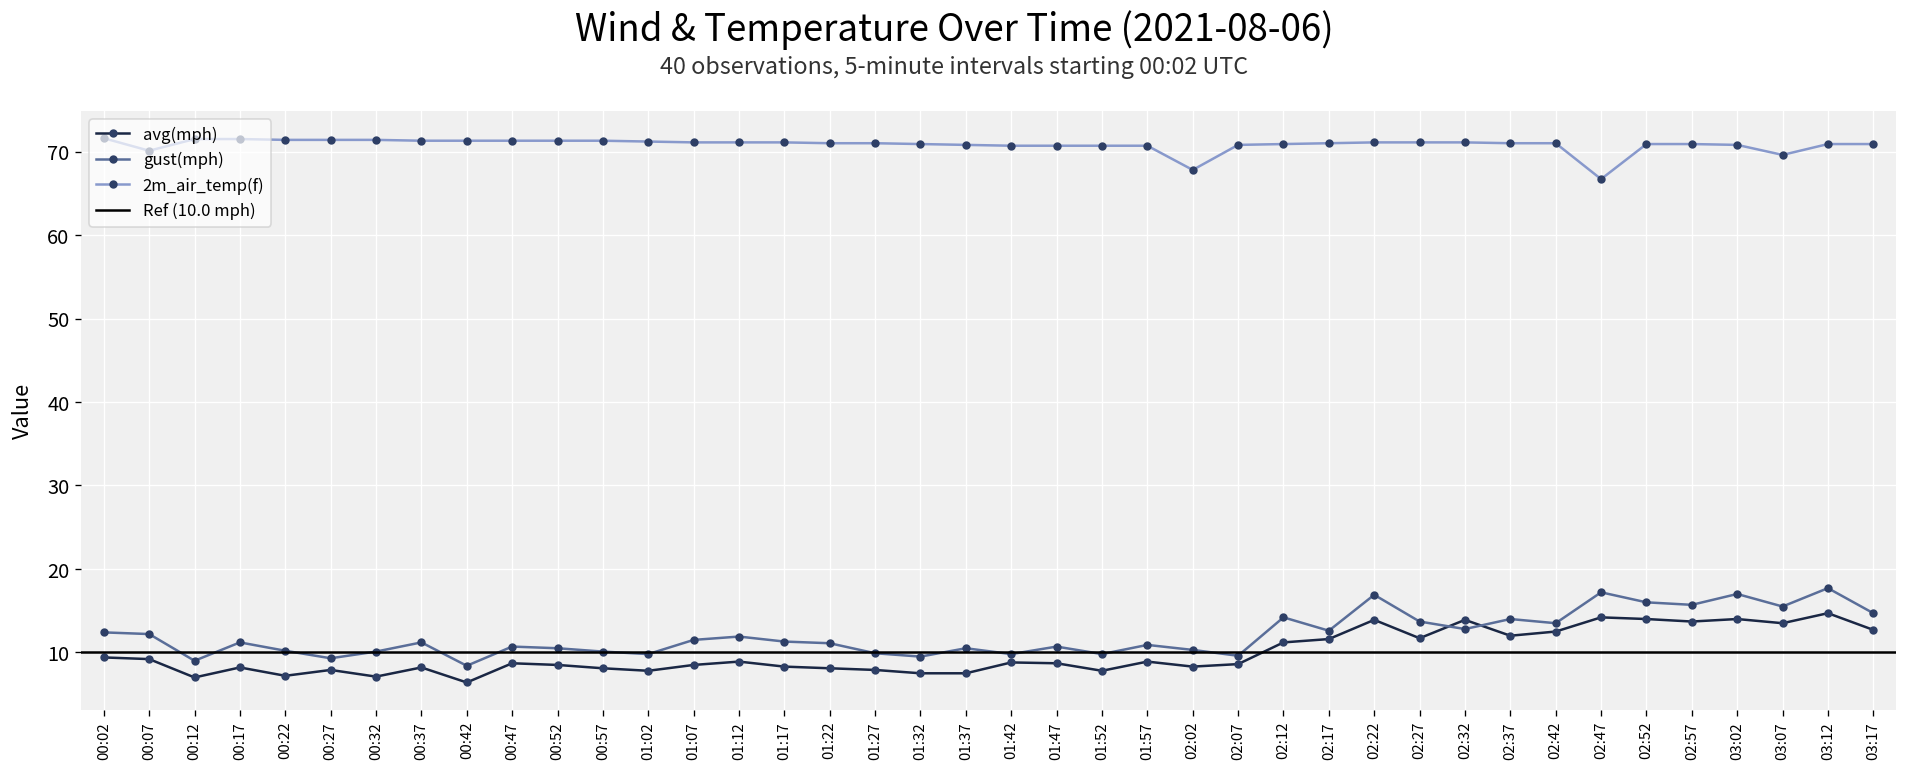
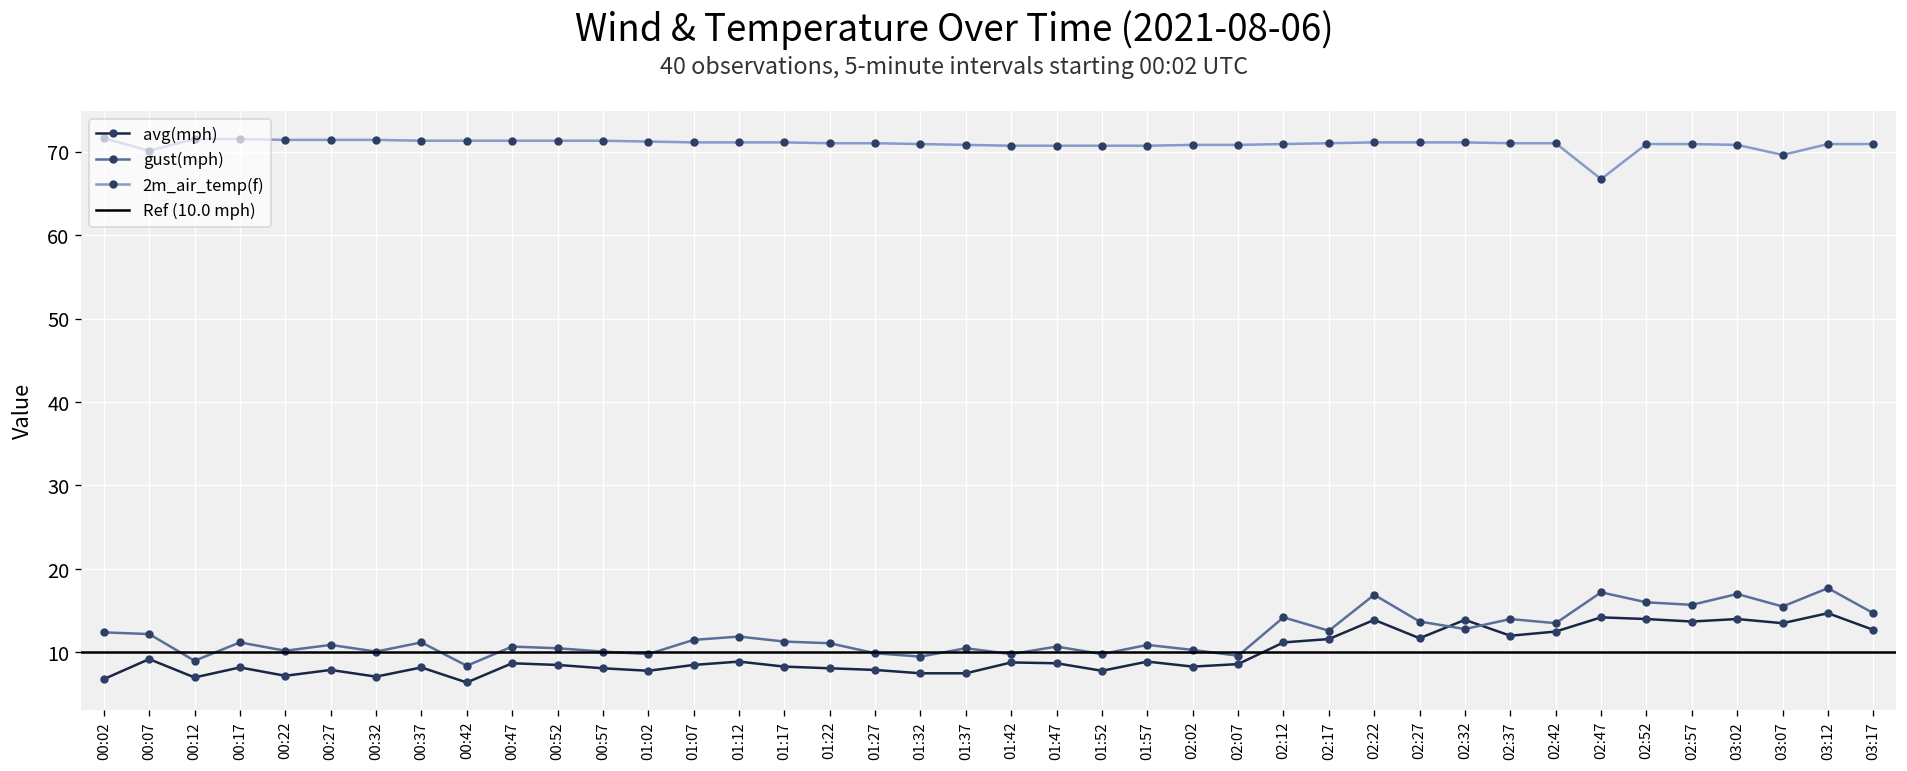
avg(mph), 00:02: 9 -> 7
gust(mph), 00:27: 9 -> 11
2m_air_temp(f), 02:02: 68 -> 71
